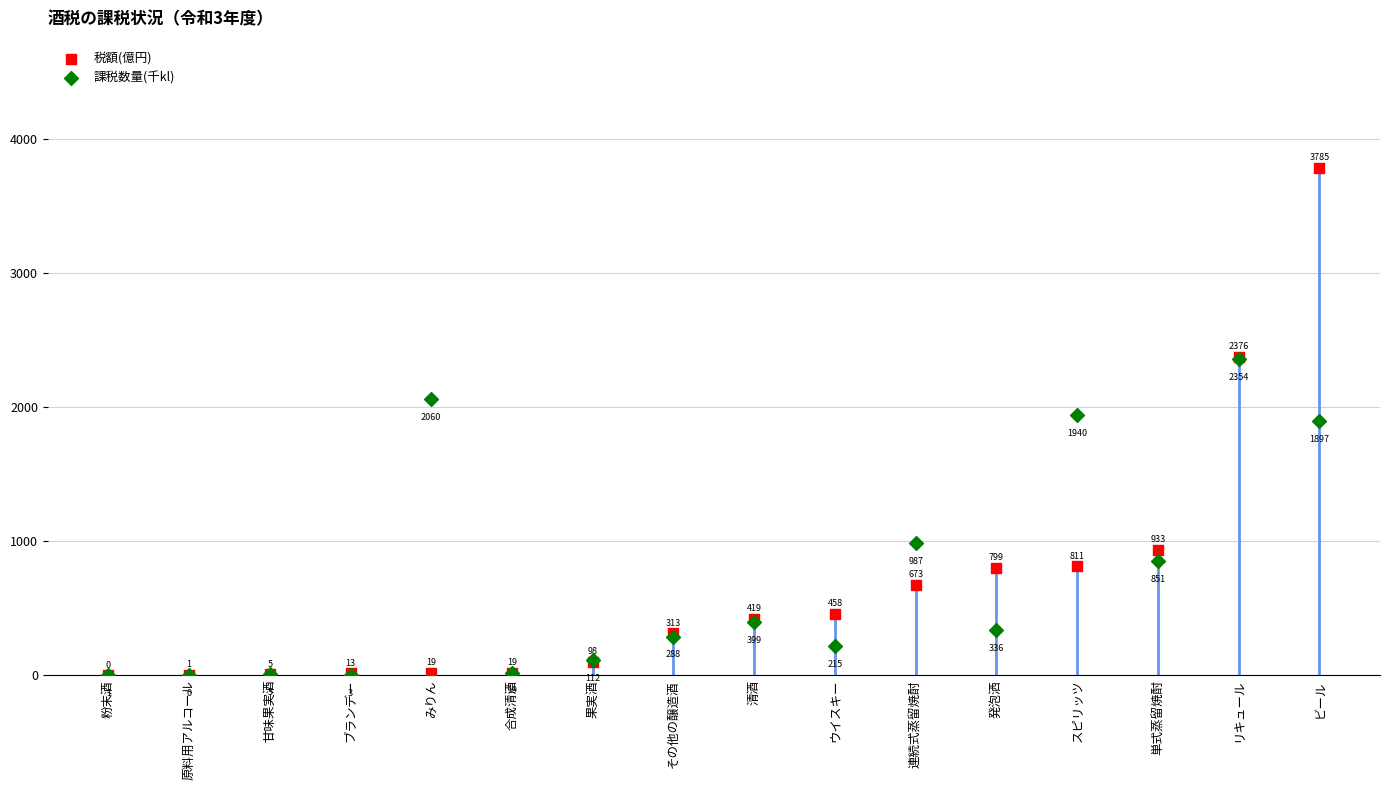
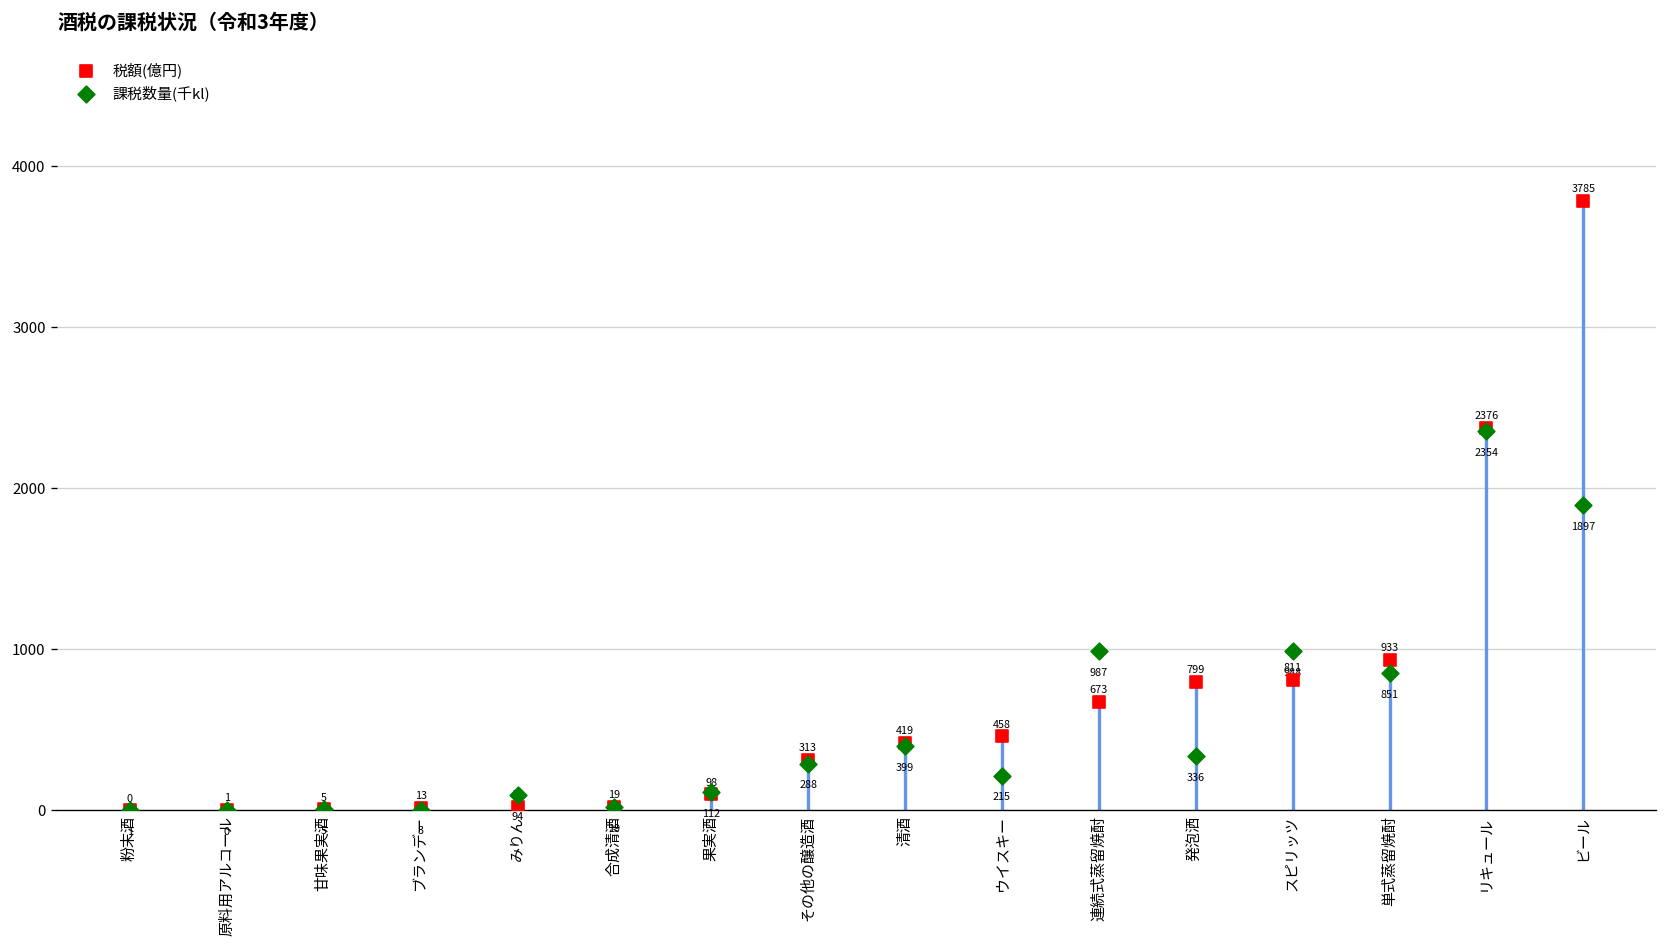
課税数量(千kl), みりん: 2060 -> 94
課税数量(千kl), スピリッツ: 1940 -> 988
